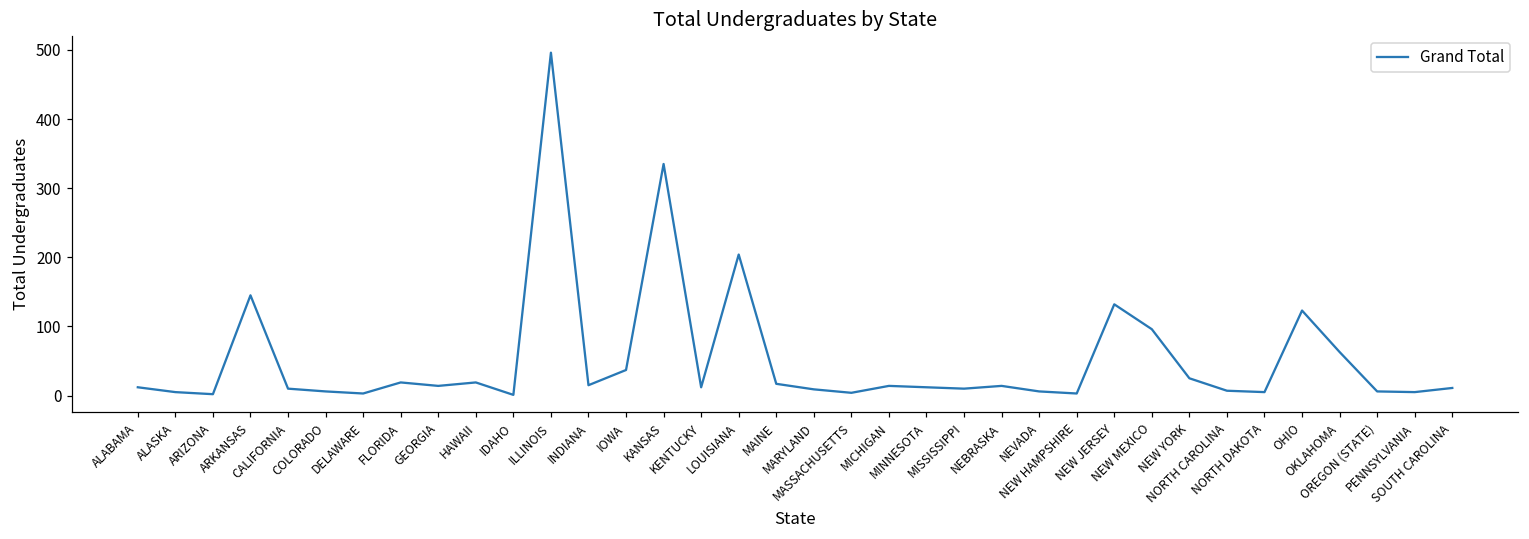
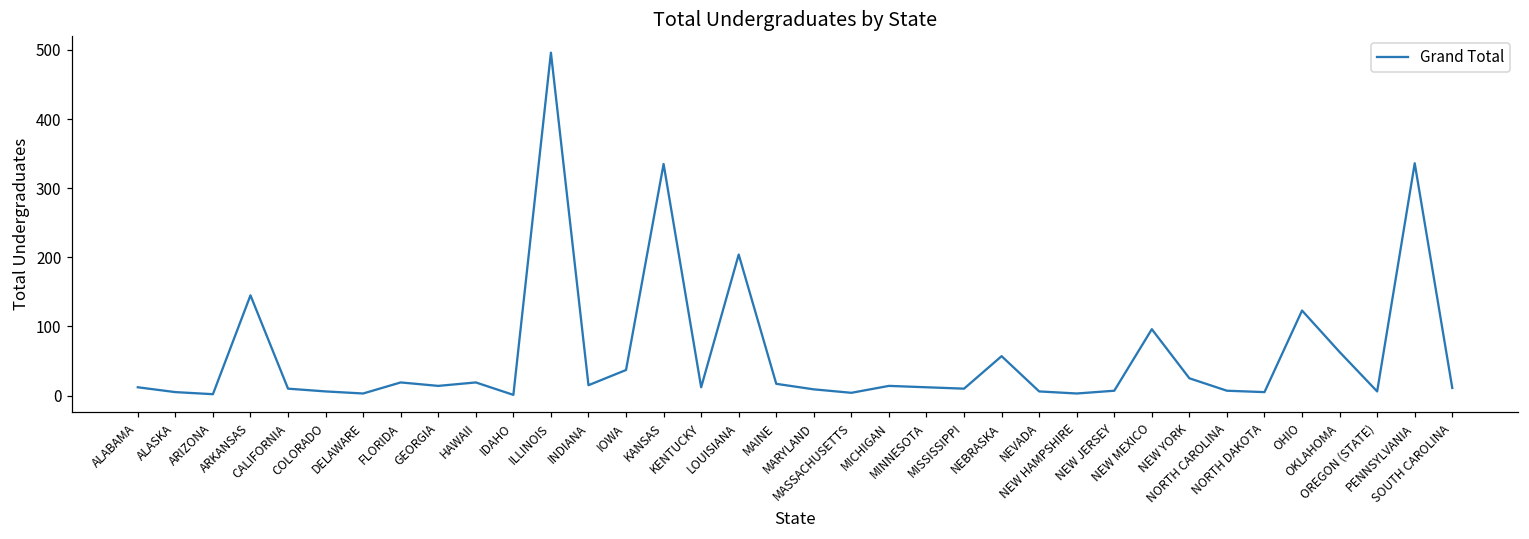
NEBRASKA: 10 -> 60
NEW JERSEY: 130 -> 10
PENNSYLVANIA: 10 -> 340
